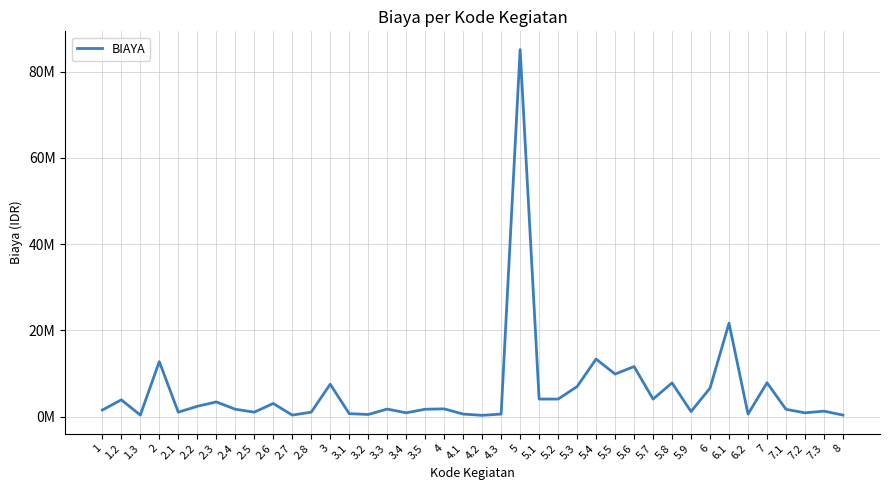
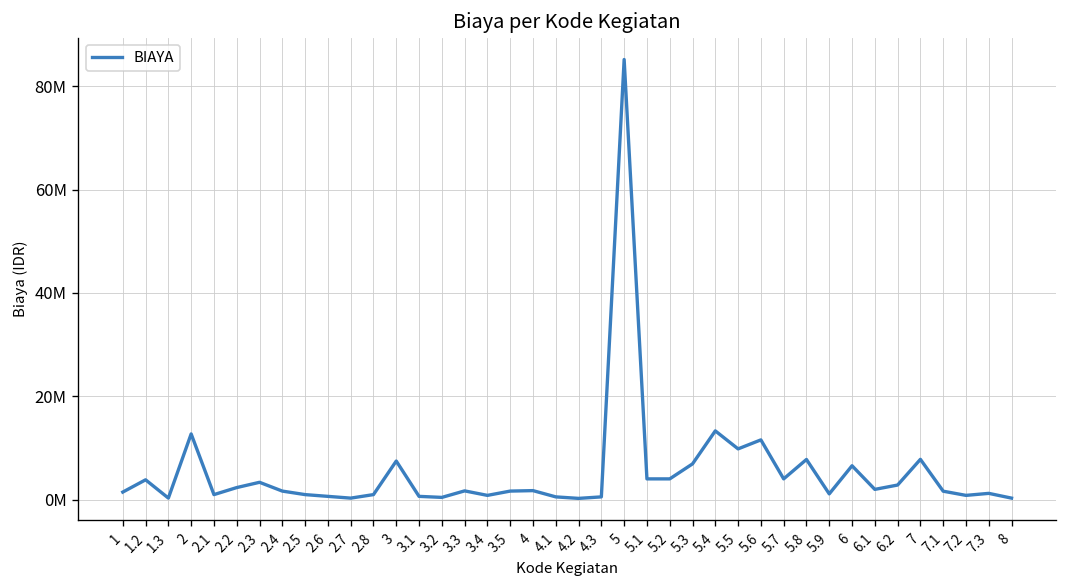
2.6: 3000000 -> 1000000
6.1: 22000000 -> 2000000
6.2: 1000000 -> 3000000
